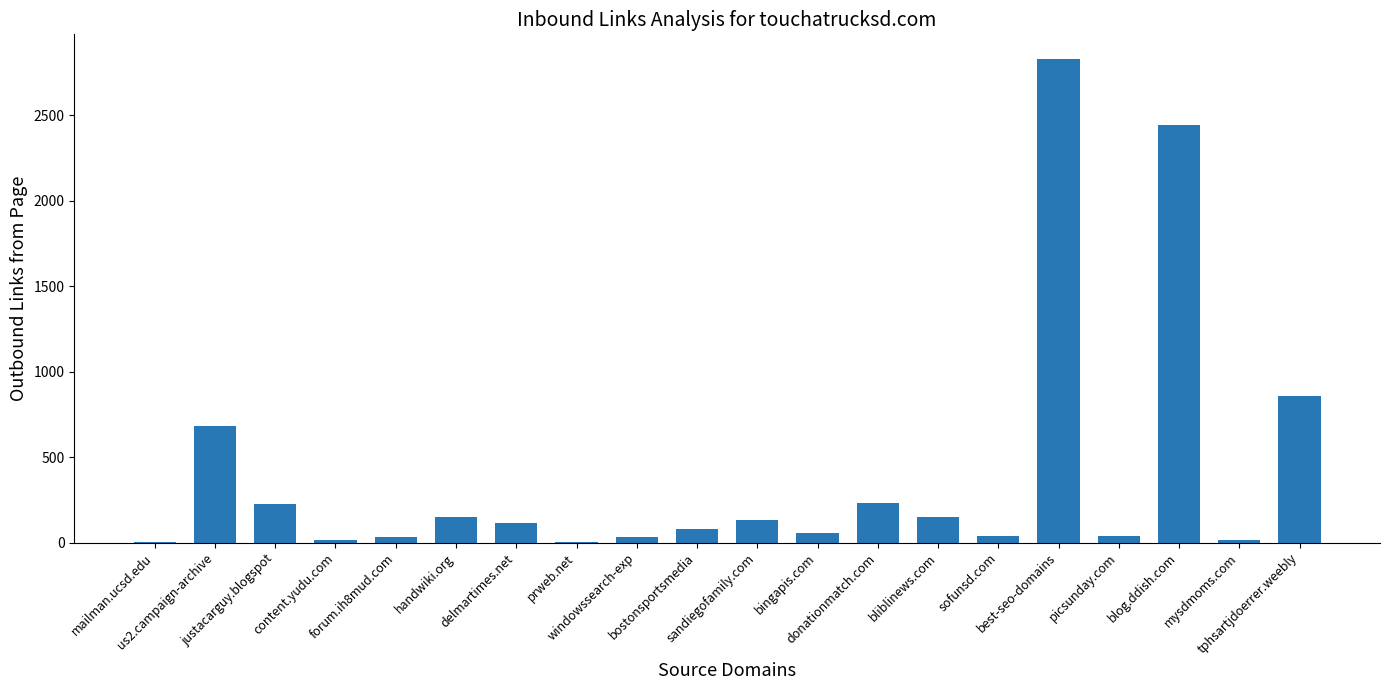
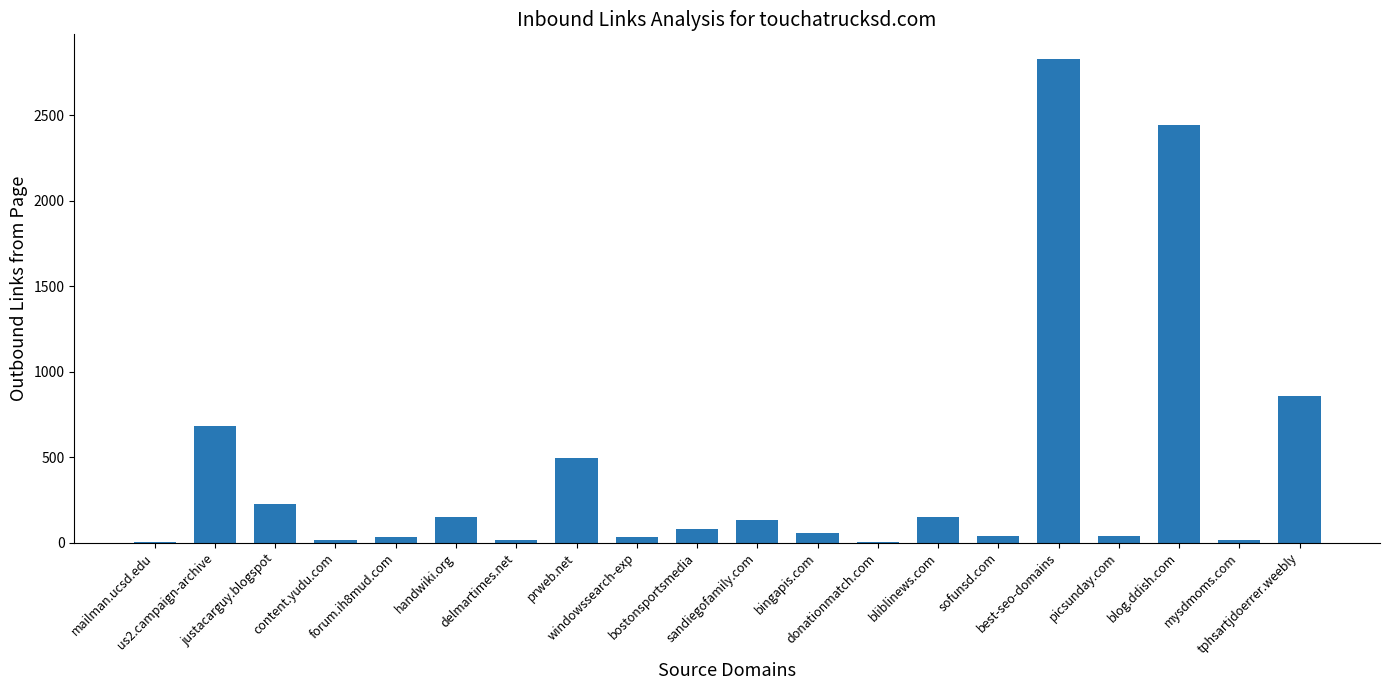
delmartimes.net: 110 -> 20
prweb.net: 0 -> 500
donationmatch.com: 230 -> 0
